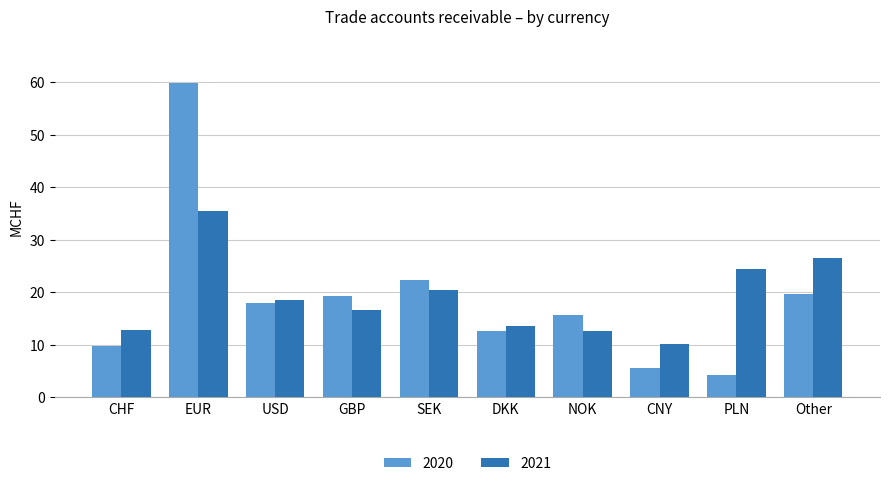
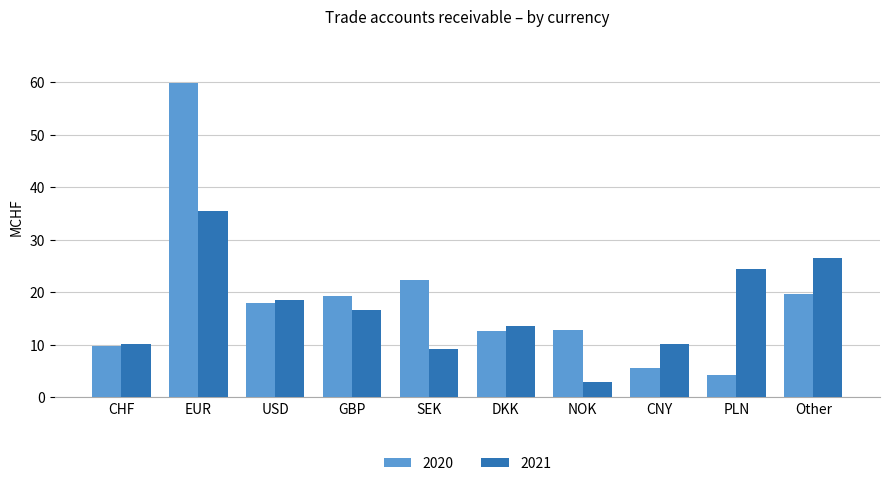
2021, CHF: 13 -> 10
2021, SEK: 20 -> 9
2020, NOK: 16 -> 13
2021, NOK: 13 -> 3
